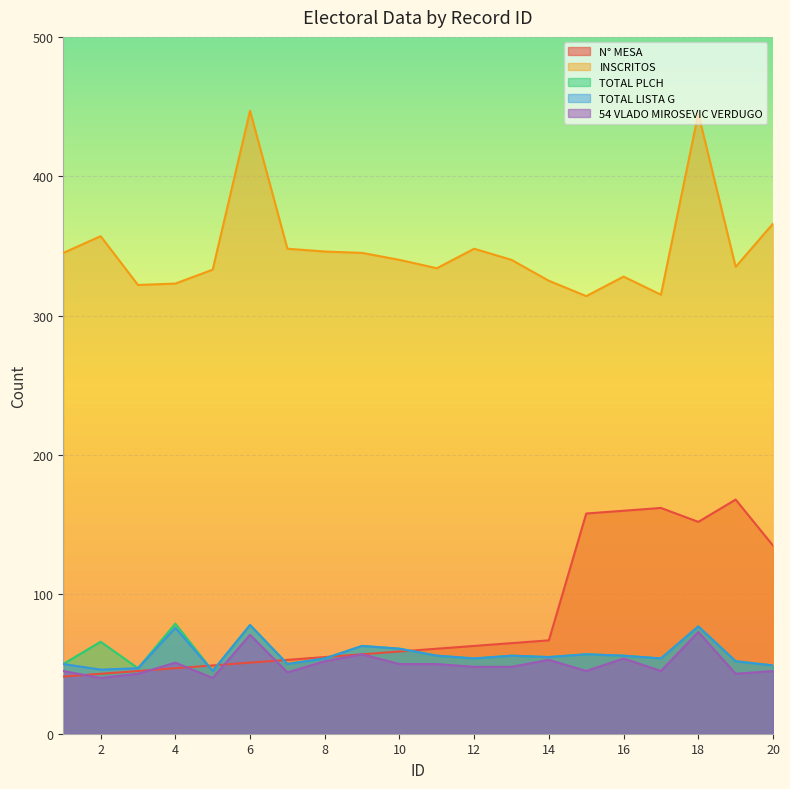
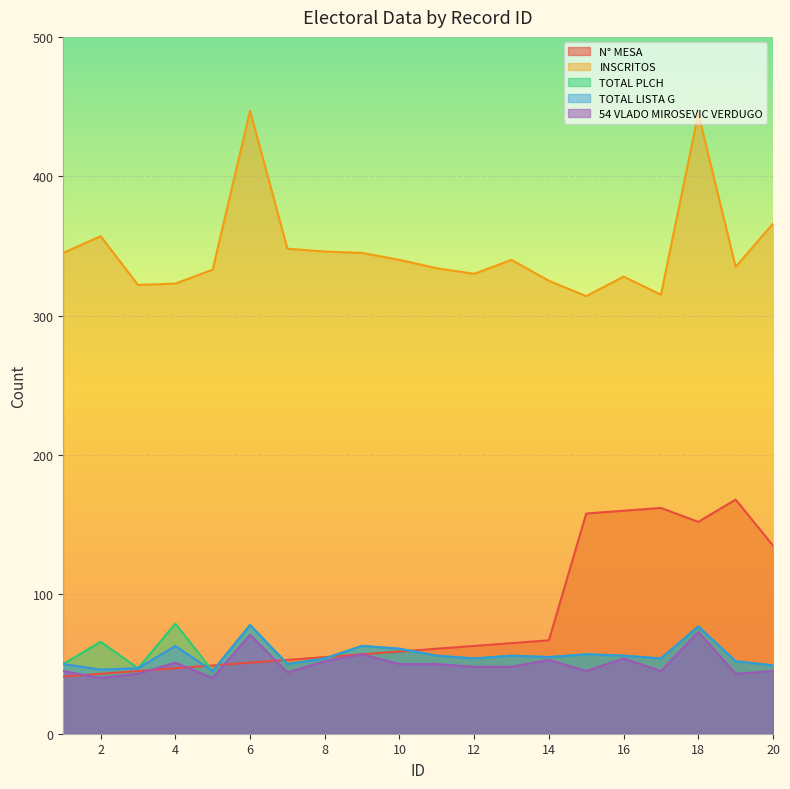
TOTAL LISTA G, 4: 76 -> 63
INSCRITOS, 12: 348 -> 330
